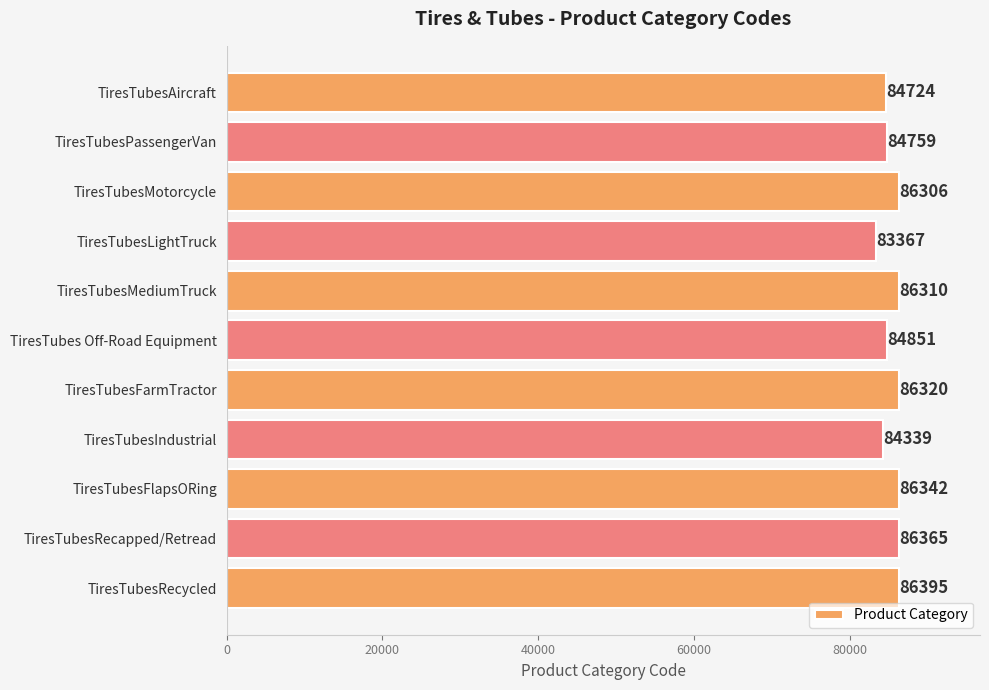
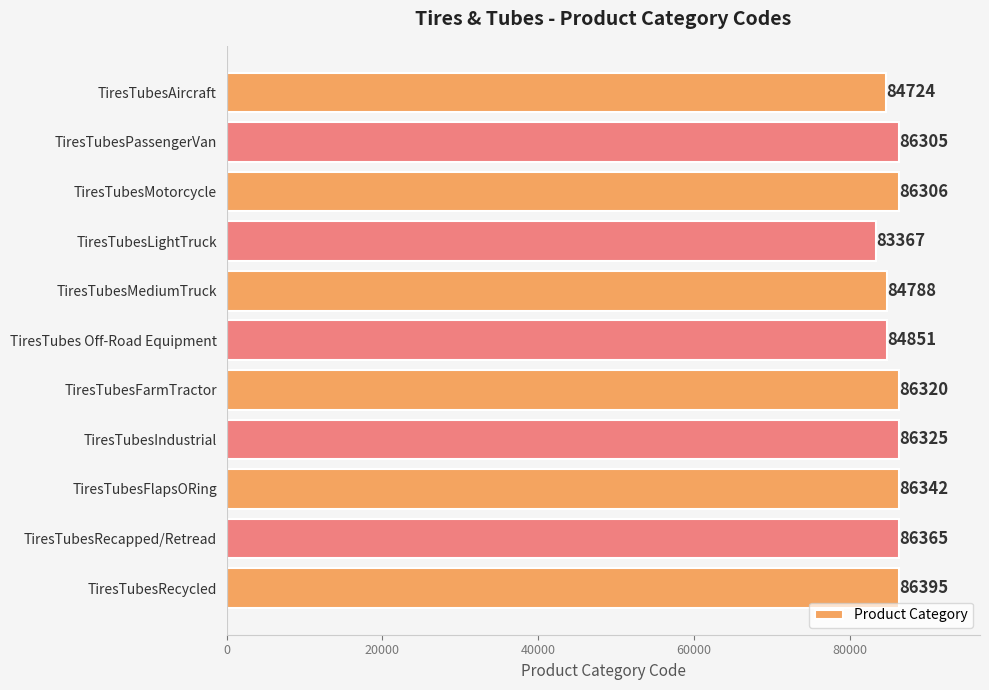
TiresTubesPassengerVan: 84759 -> 86305
TiresTubesMediumTruck: 86310 -> 84788
TiresTubesIndustrial: 84339 -> 86325
